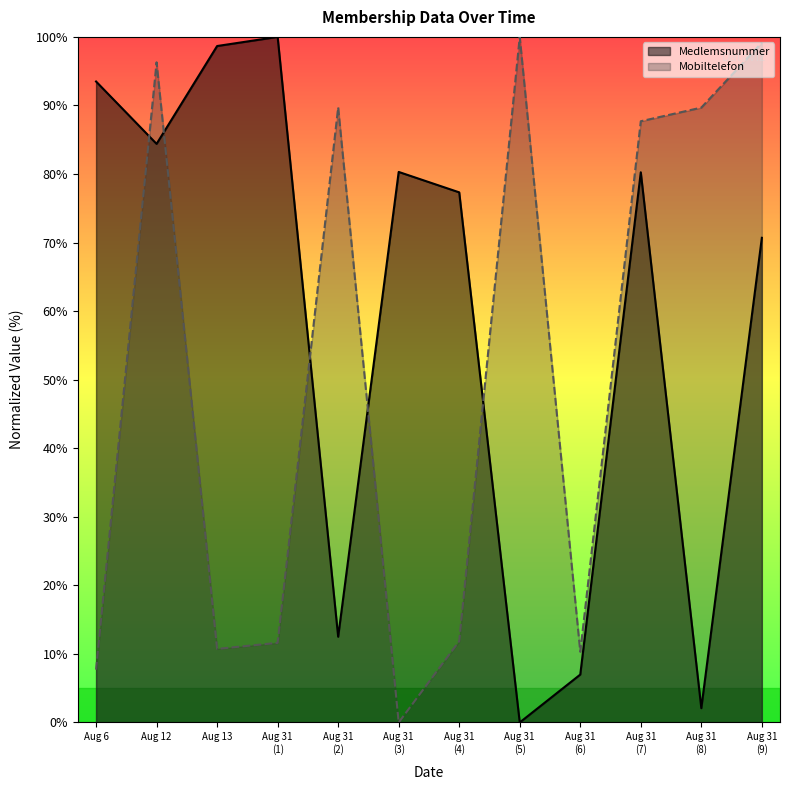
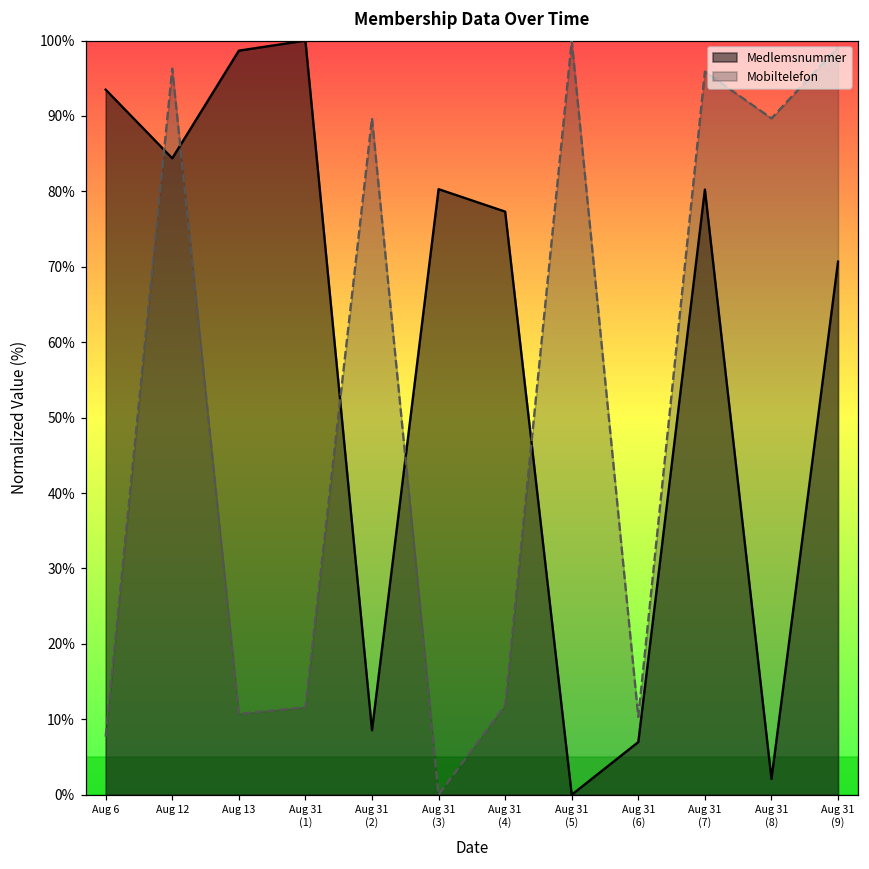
Medlemsnummer, Aug 31 (2): 13% -> 9%
Mobiltelefon, Aug 31 (7): 88% -> 96%
